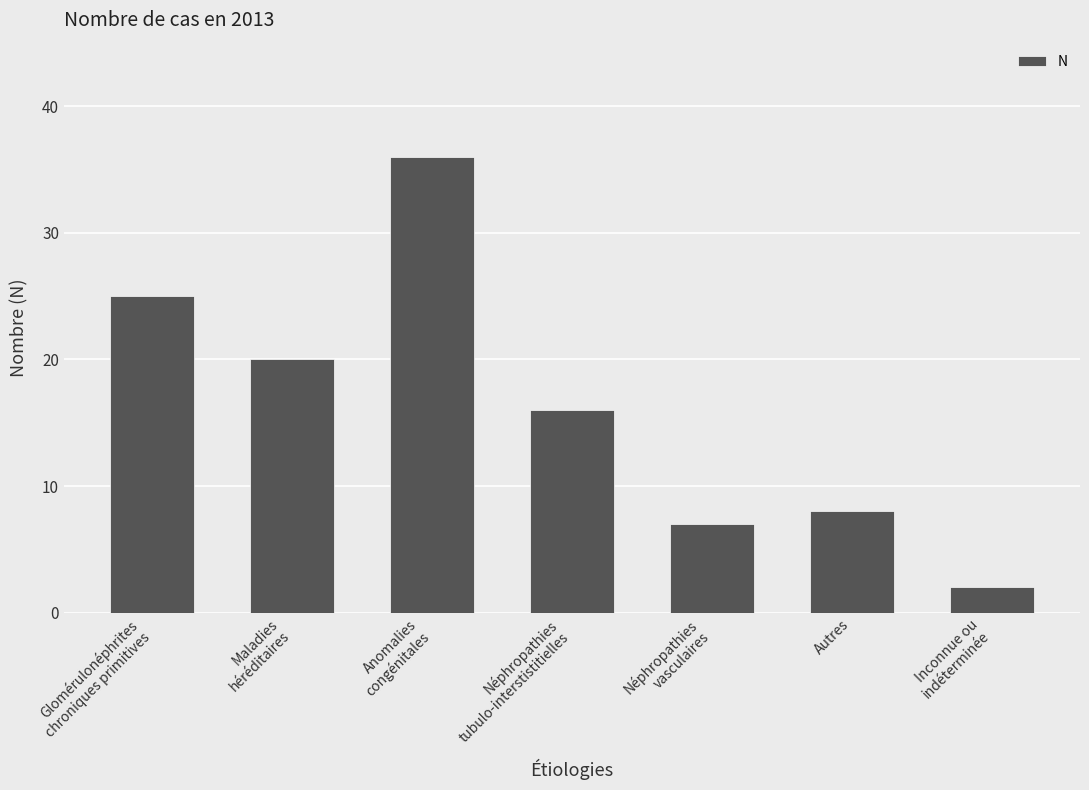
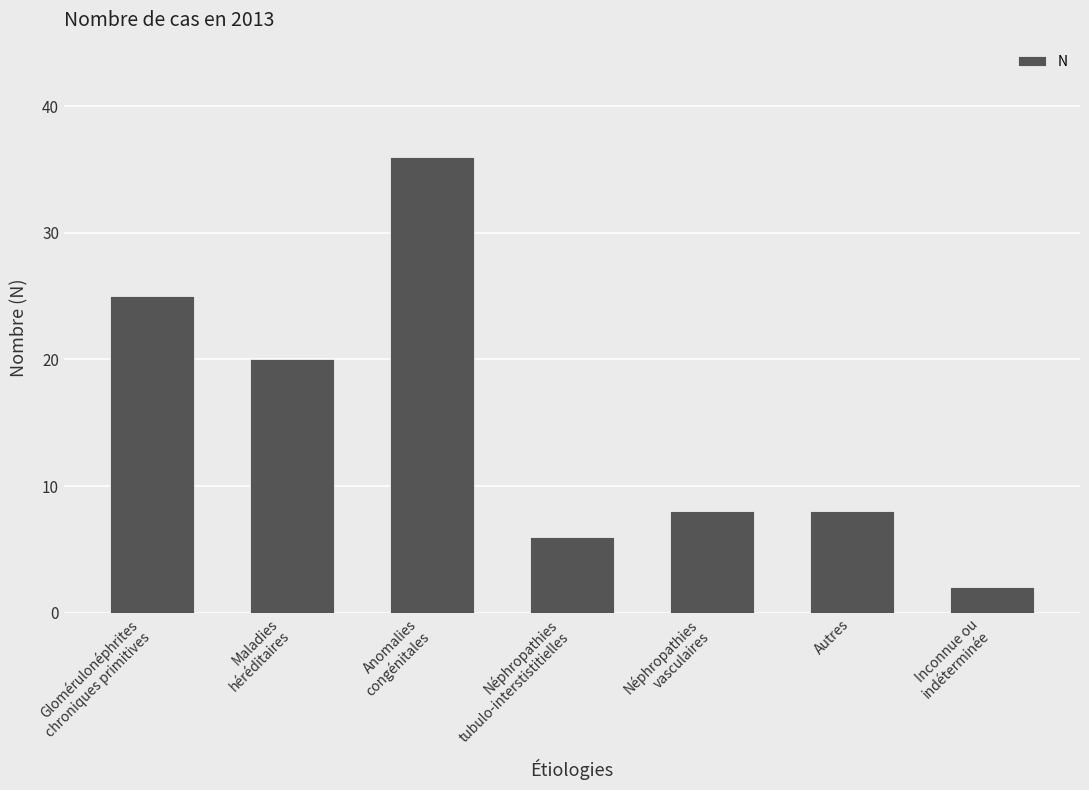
Néphropathies tubulo-interstistitielles: 16 -> 6
Néphropathies vasculaires: 7 -> 8
